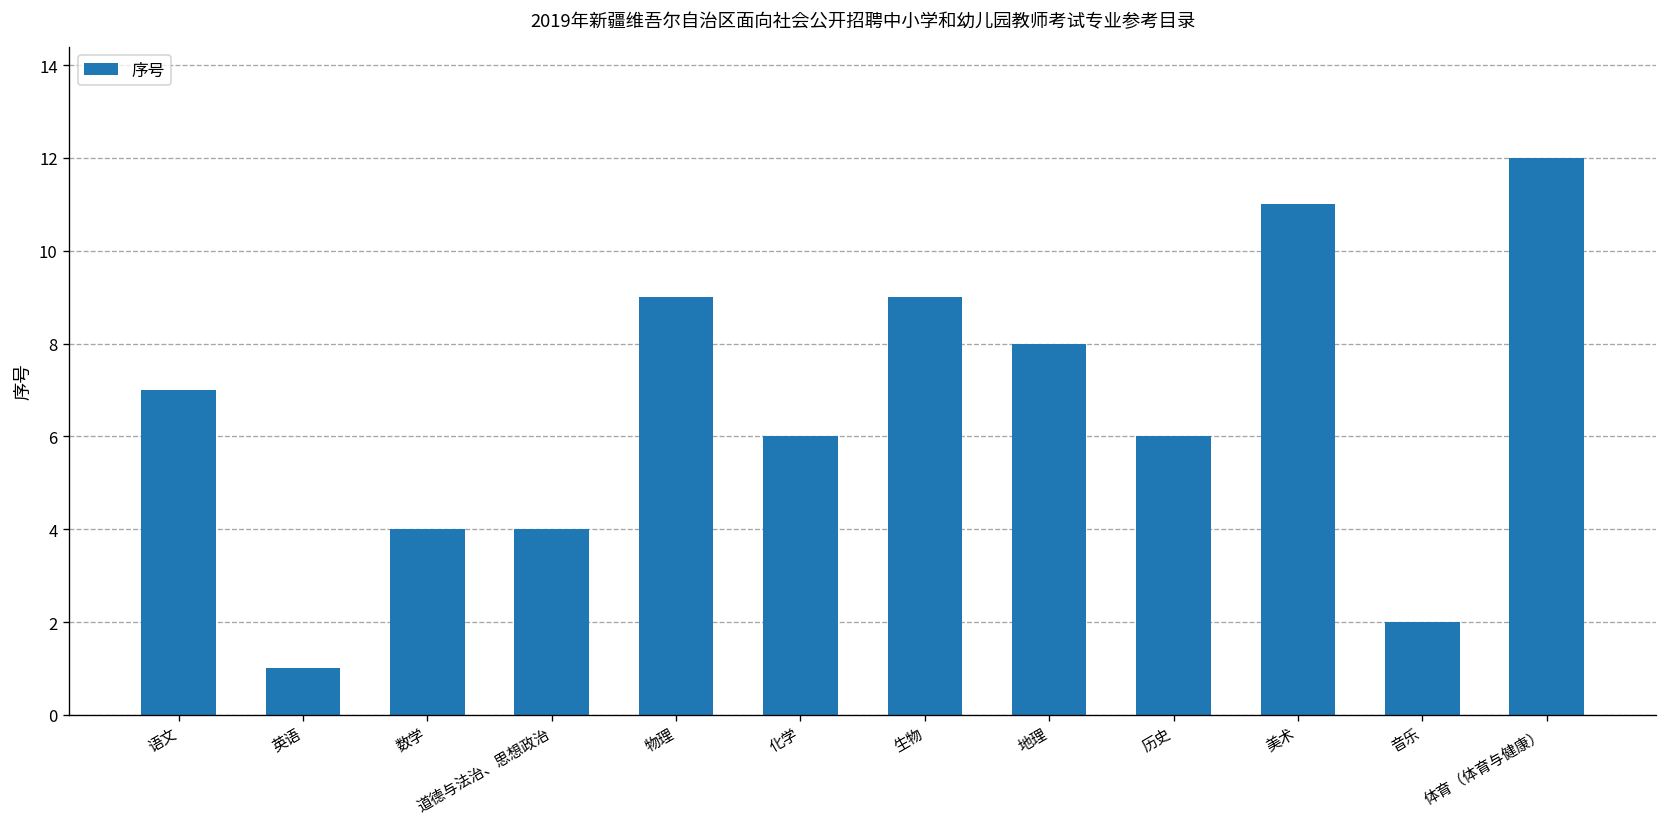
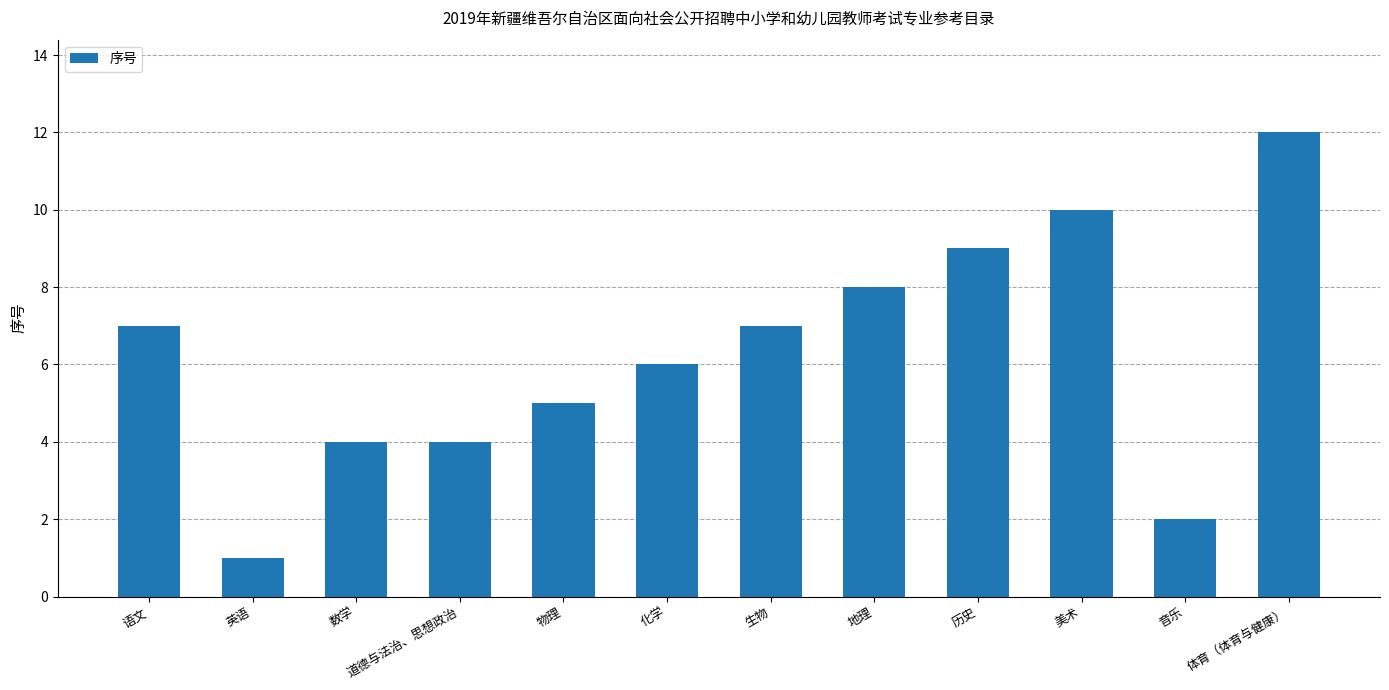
物理: 9 -> 5
生物: 9 -> 7
历史: 6 -> 9
美术: 11 -> 10
